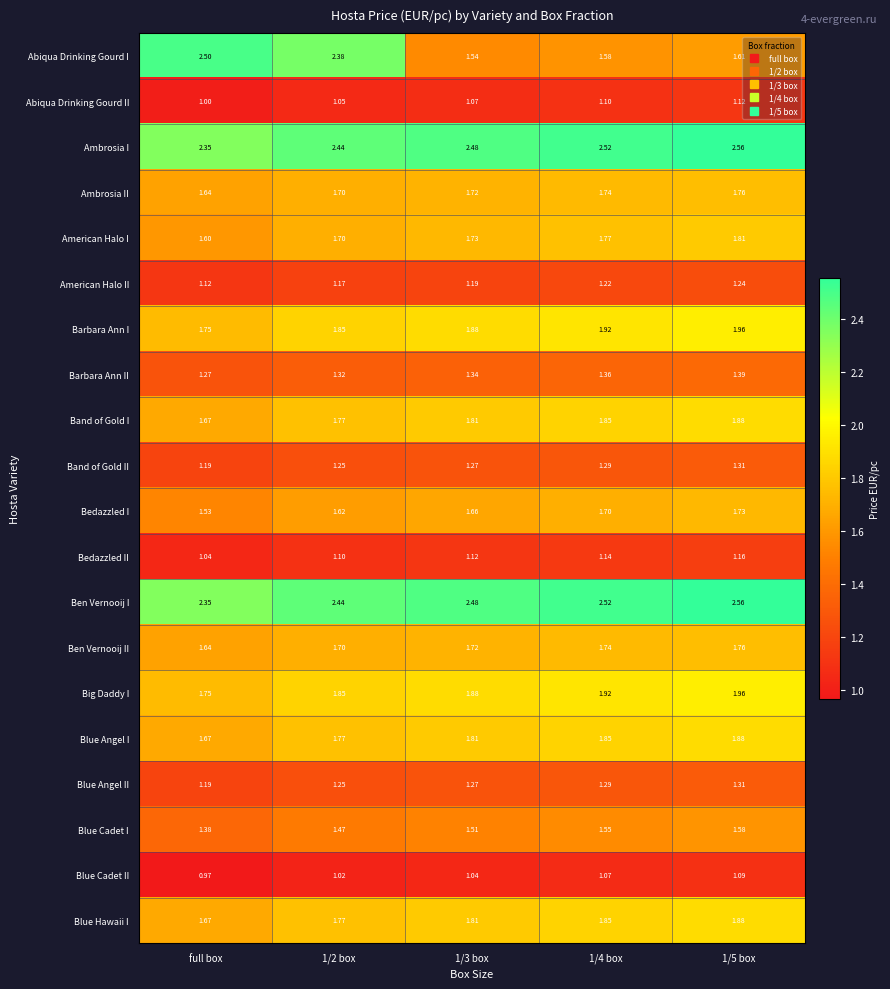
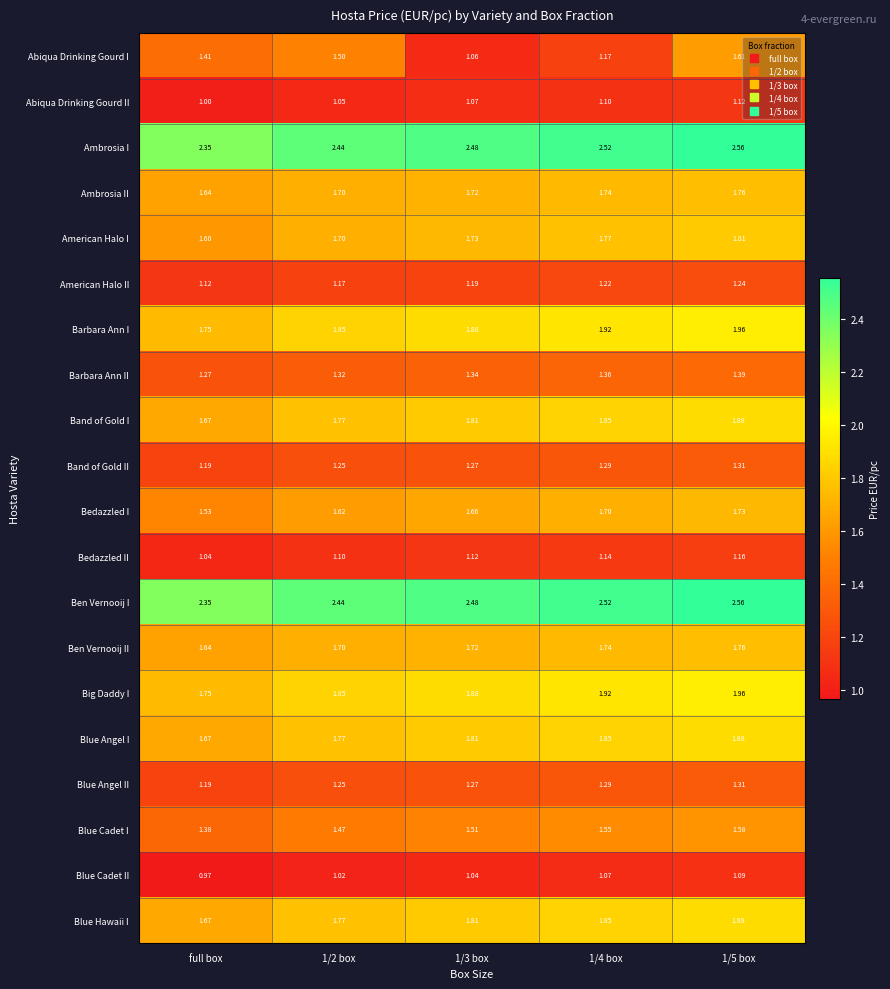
Abiqua Drinking Gourd I, full box: 2.50 -> 1.41
Abiqua Drinking Gourd I, 1/2 box: 2.38 -> 1.50
Abiqua Drinking Gourd I, 1/3 box: 1.54 -> 1.06
Abiqua Drinking Gourd I, 1/4 box: 1.58 -> 1.17
